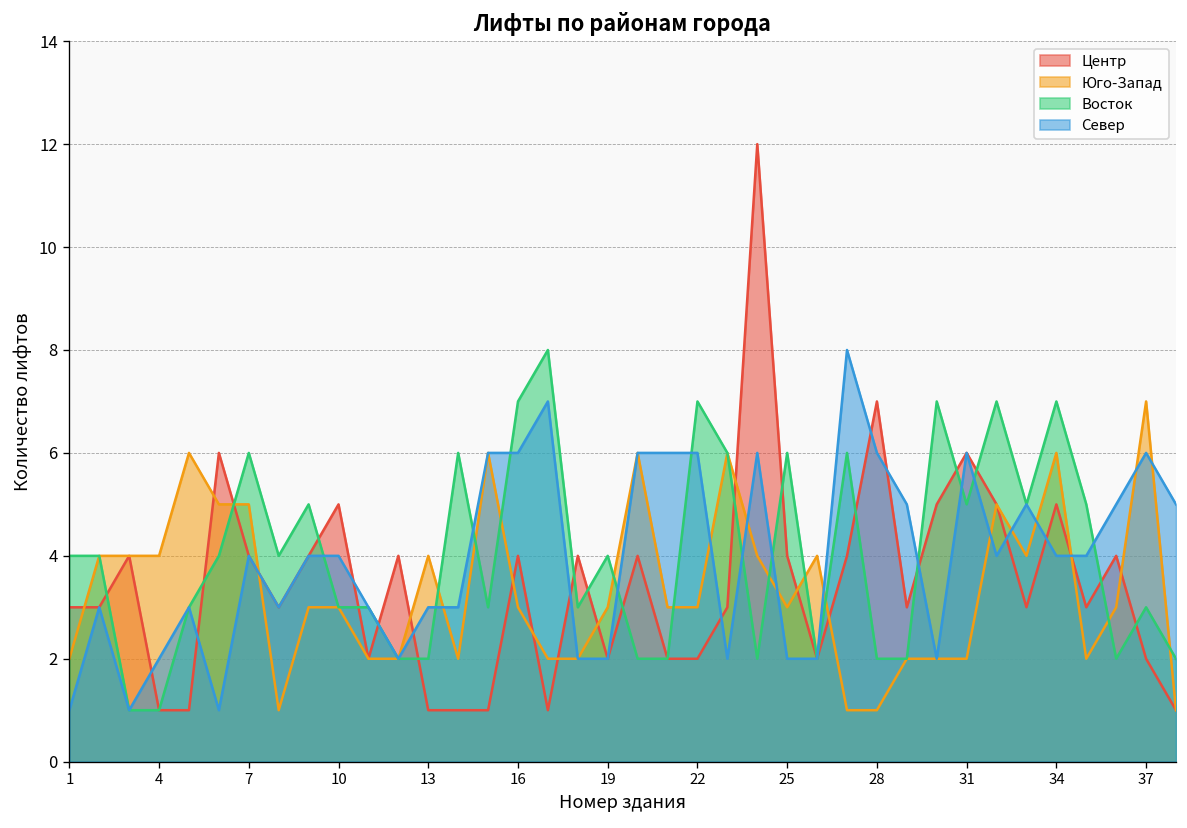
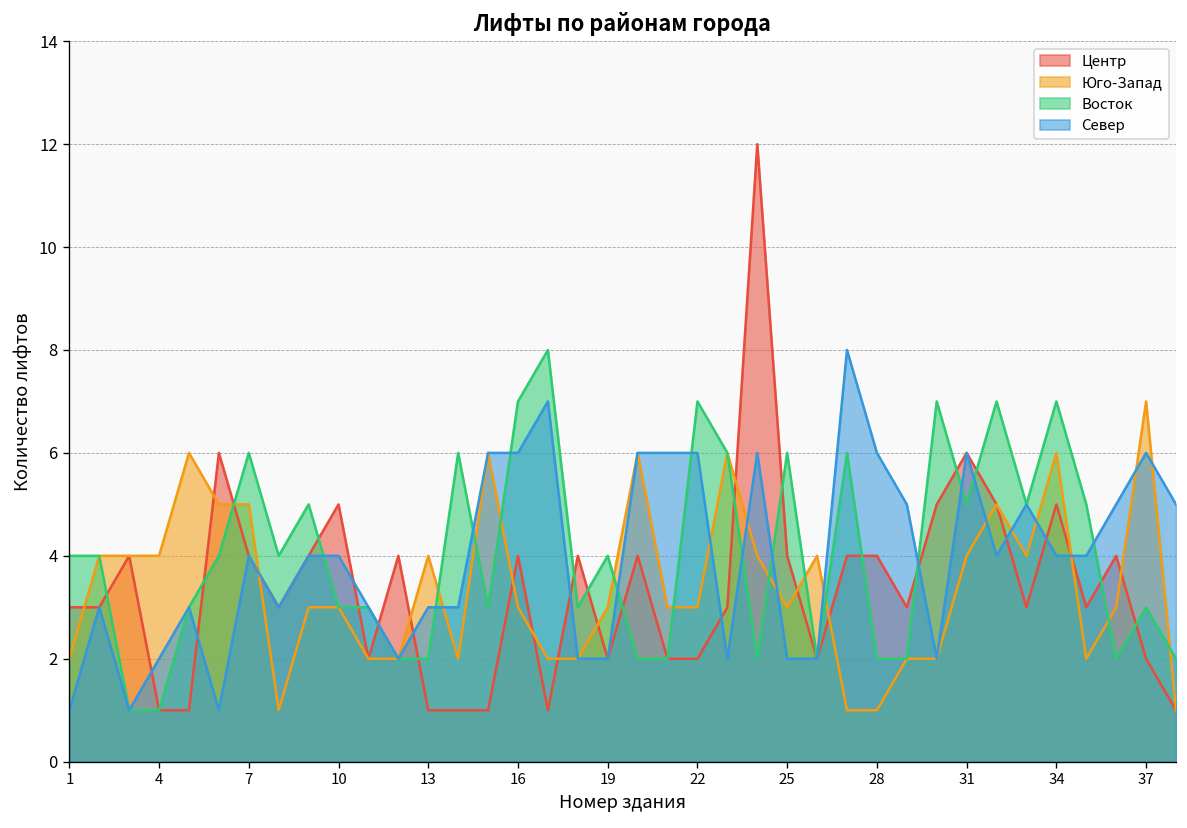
Центр, 28: 7 -> 4
Юго-Запад, 31: 2 -> 4
